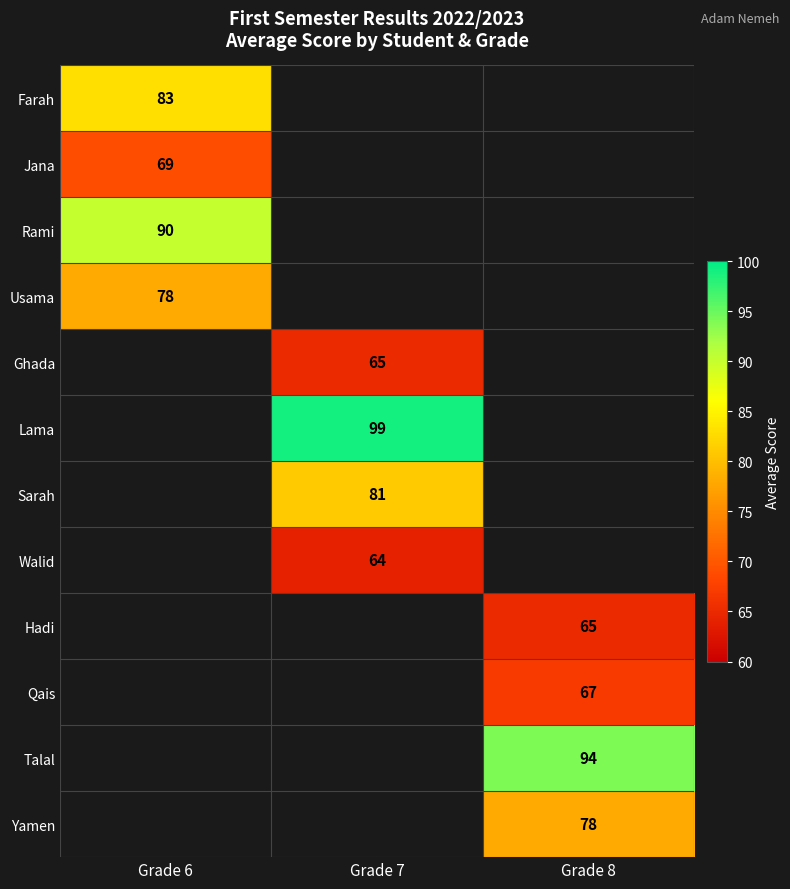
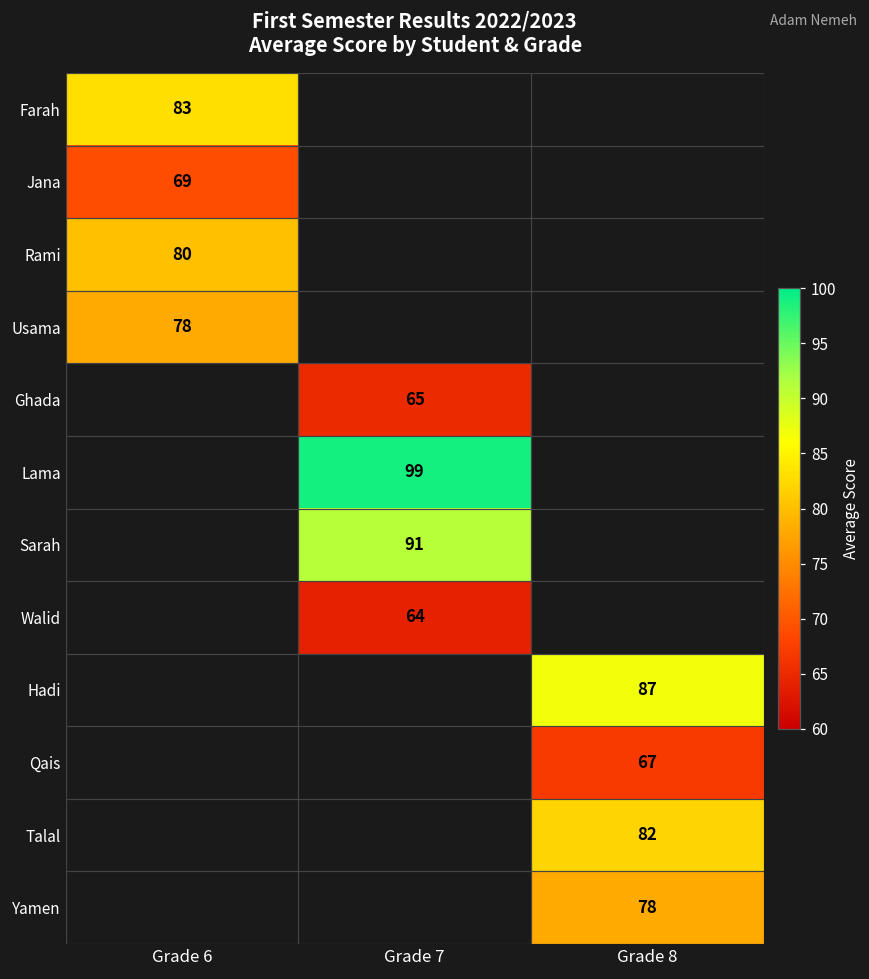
Rami, Grade 6: 90 -> 80
Sarah, Grade 7: 81 -> 91
Hadi, Grade 8: 65 -> 87
Talal, Grade 8: 94 -> 82
